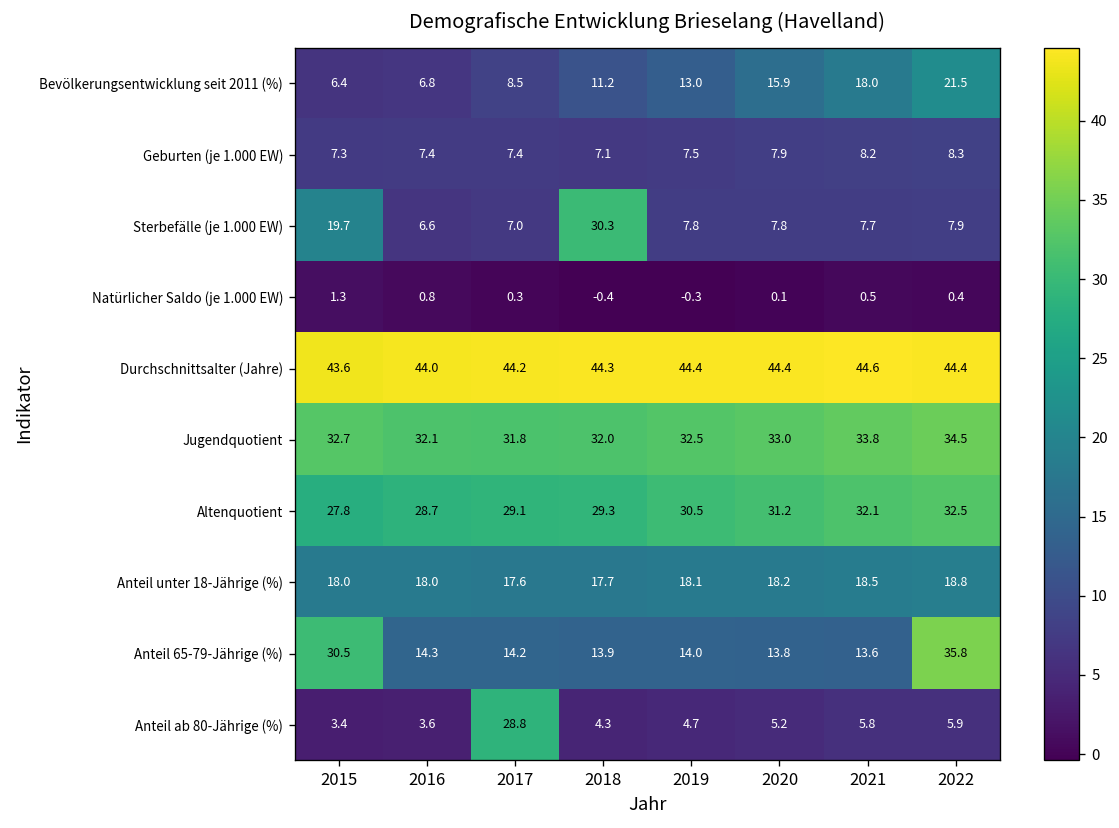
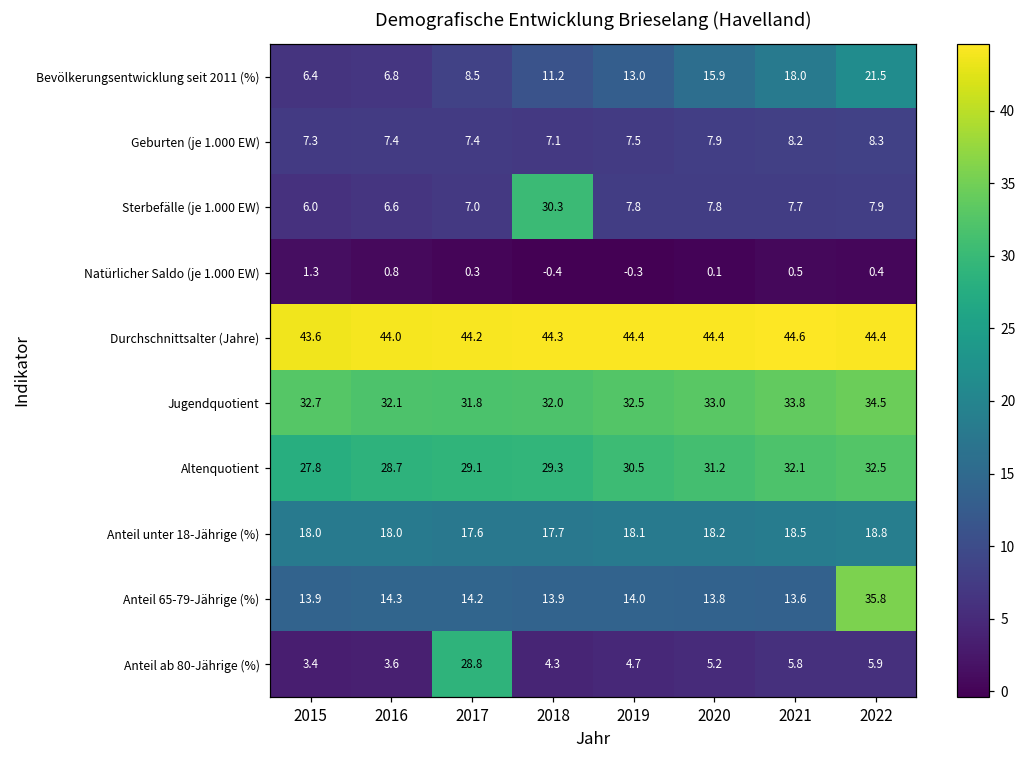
Sterbefälle (je 1.000 EW), 2015: 19.7 -> 6.0
Anteil 65-79-Jährige (%), 2015: 30.5 -> 13.9
